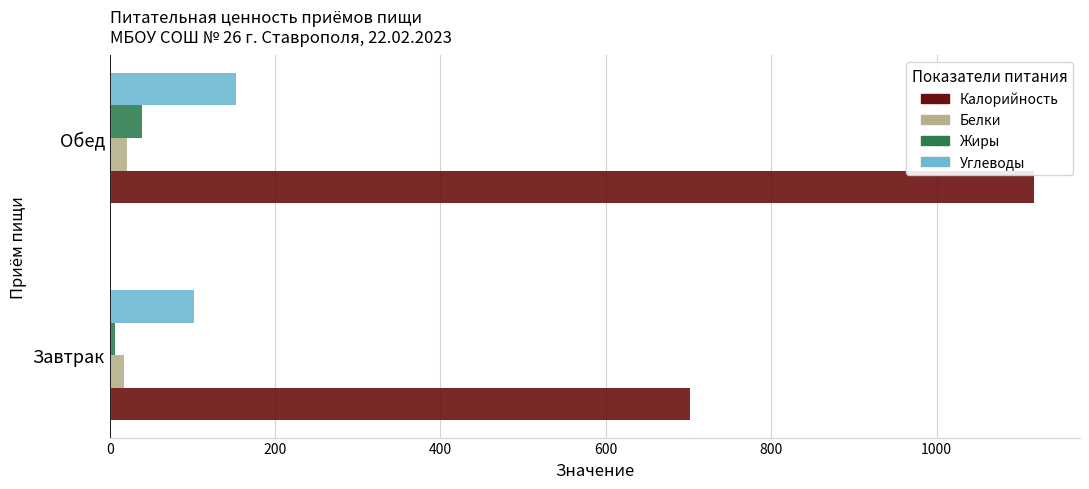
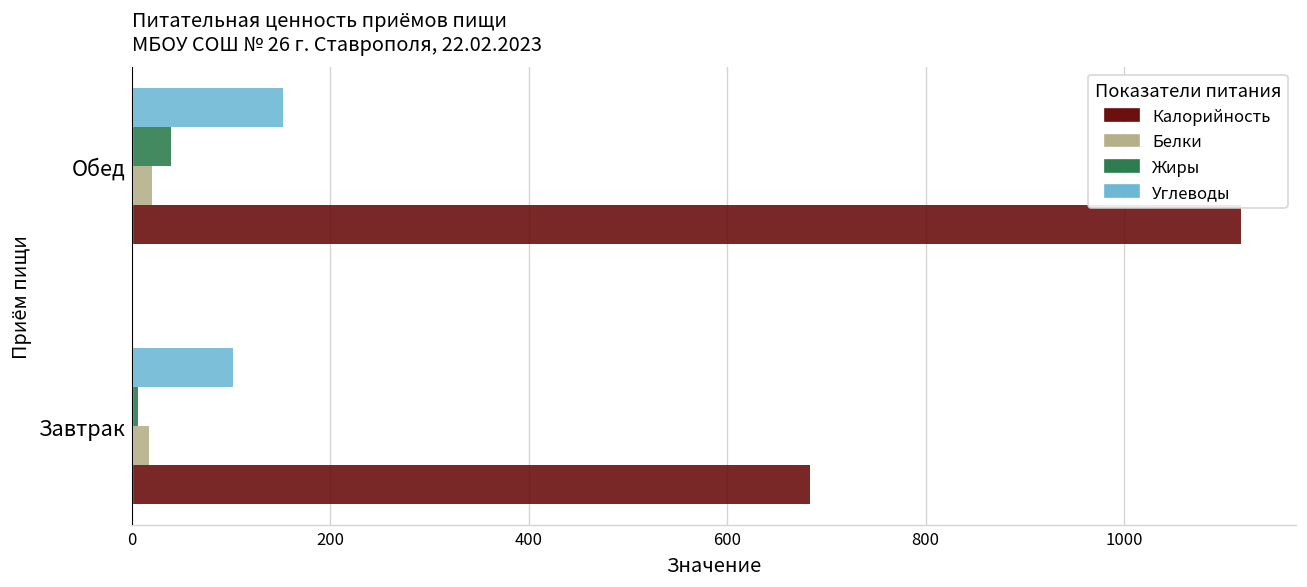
Калорийность, Завтрак: 700 -> 680
